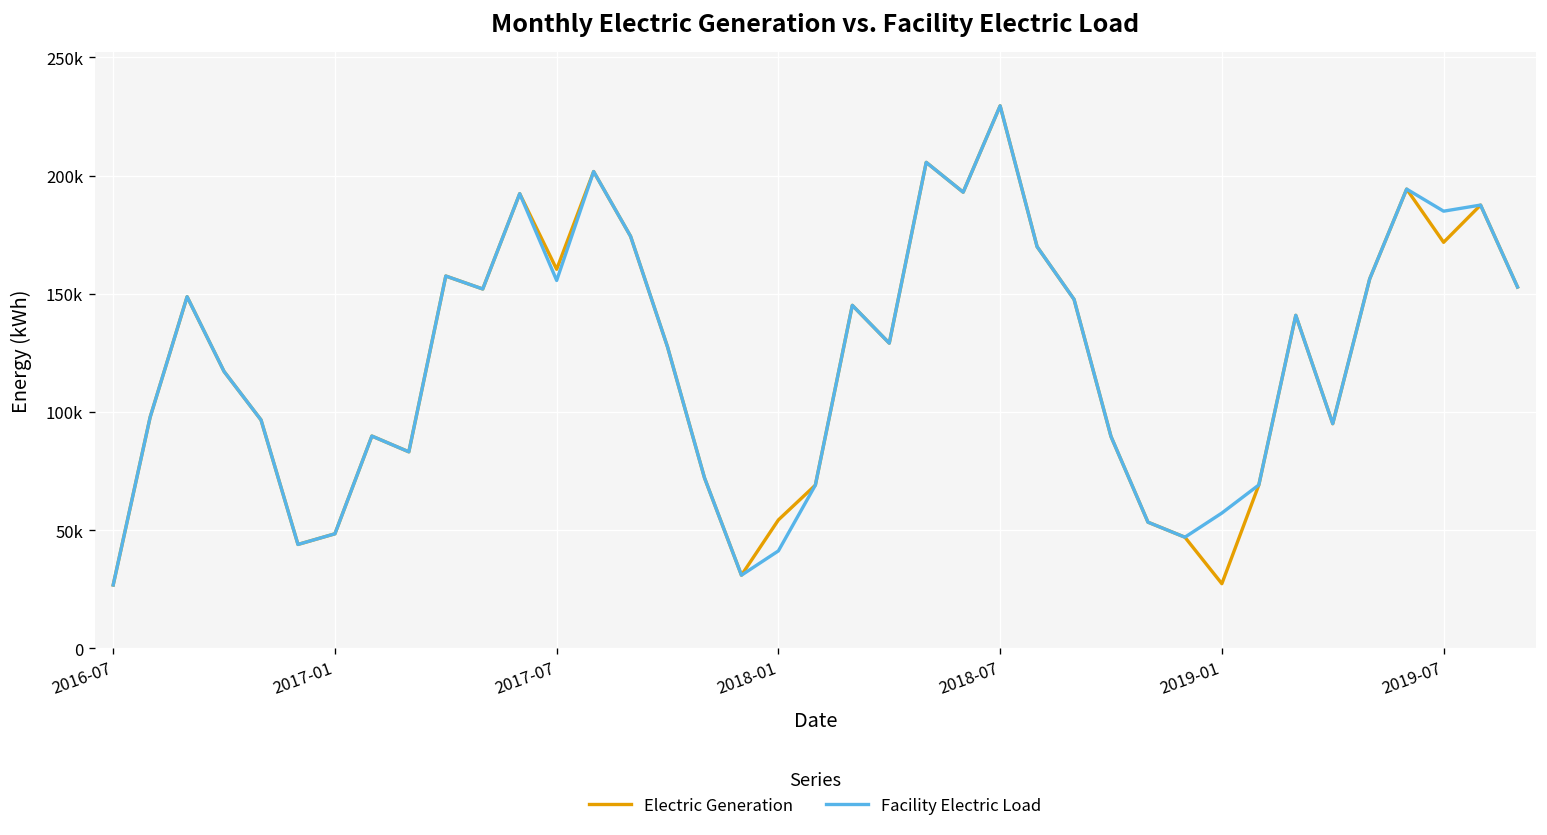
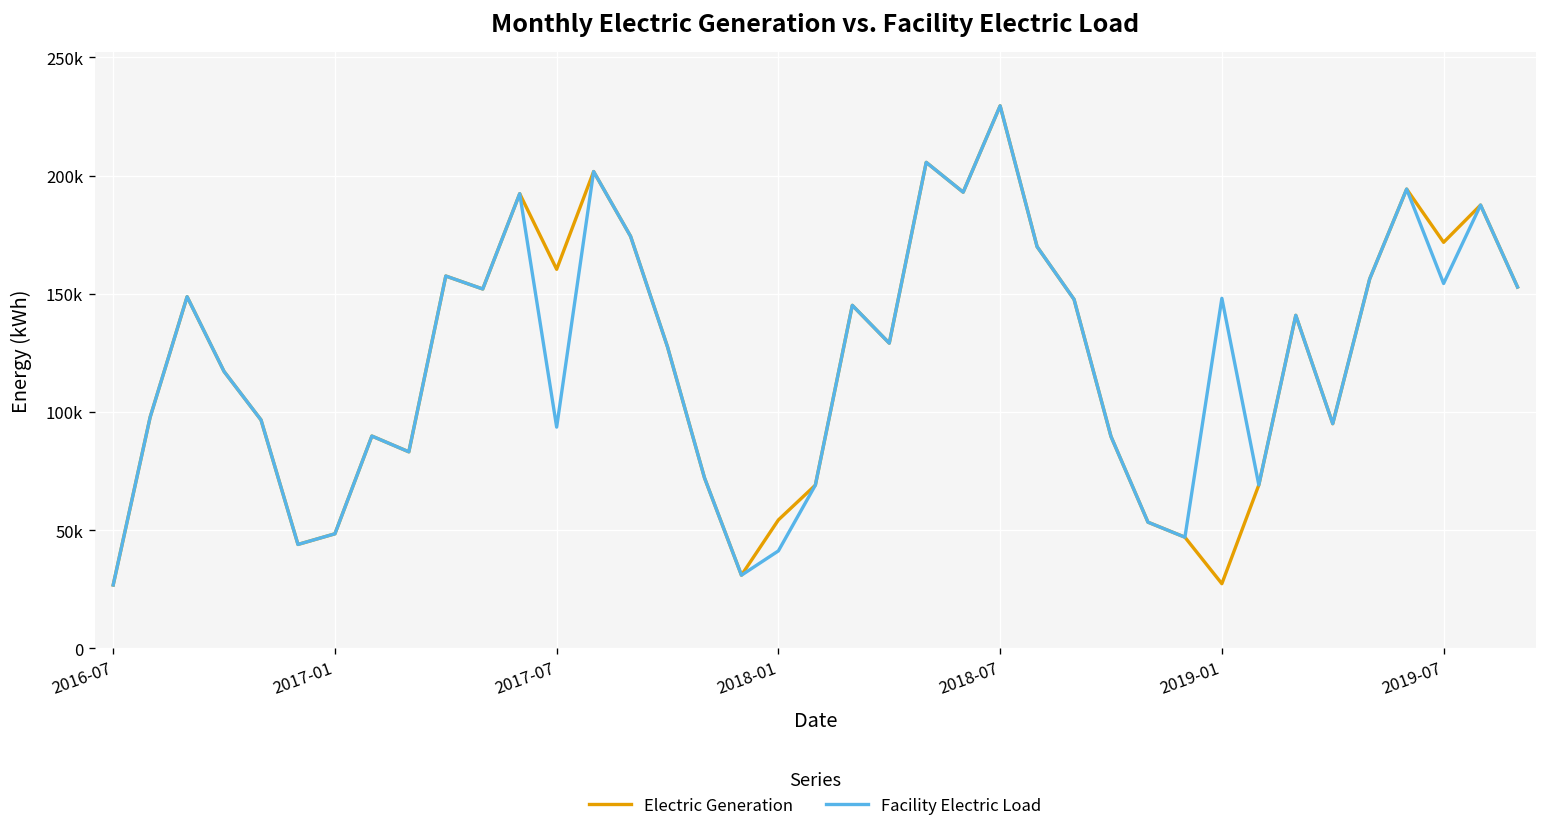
Facility Electric Load, 2017-07: 156000 -> 94000
Facility Electric Load, 2019-01: 57000 -> 148000
Facility Electric Load, 2019-07: 185000 -> 154000
